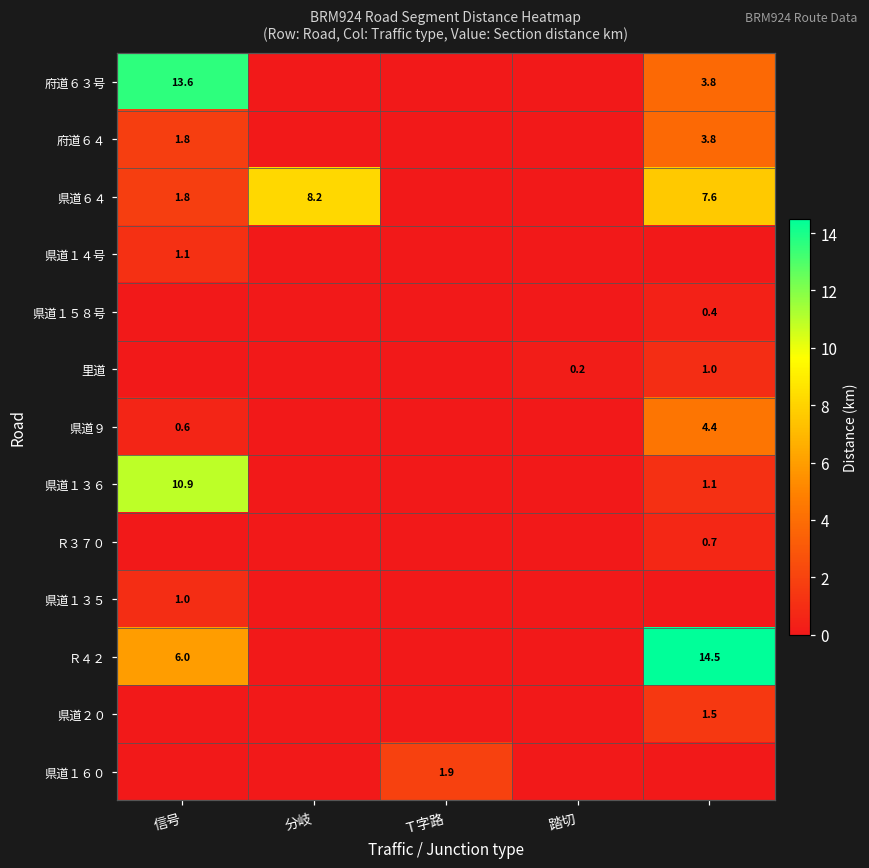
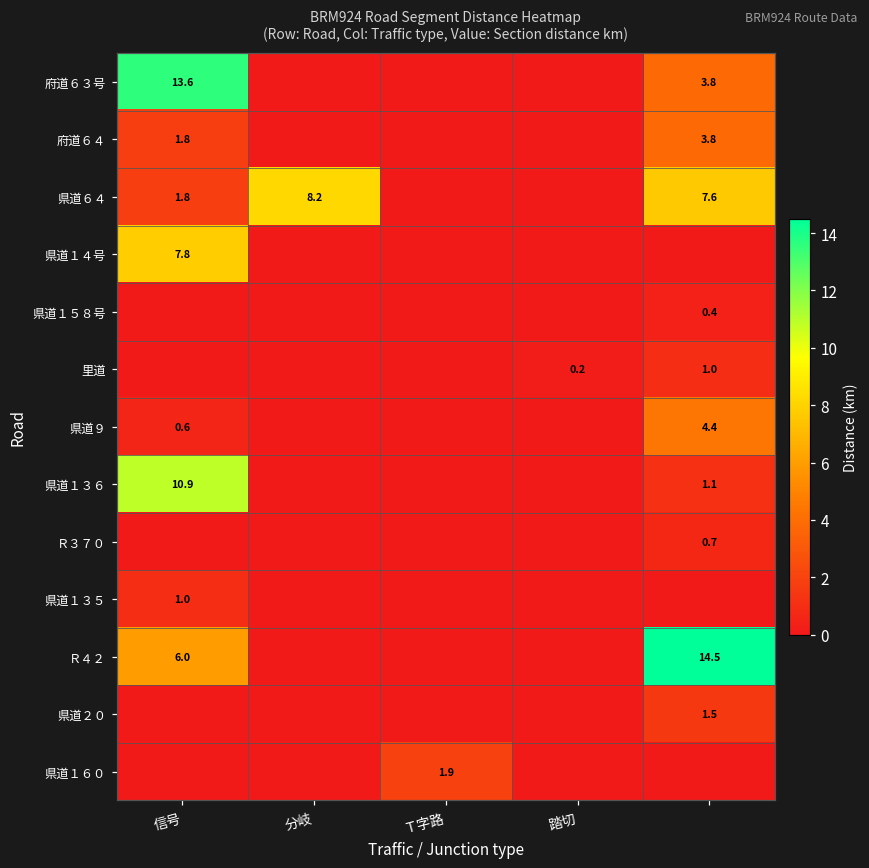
県道１４号, 信号: 1.1 -> 7.8
